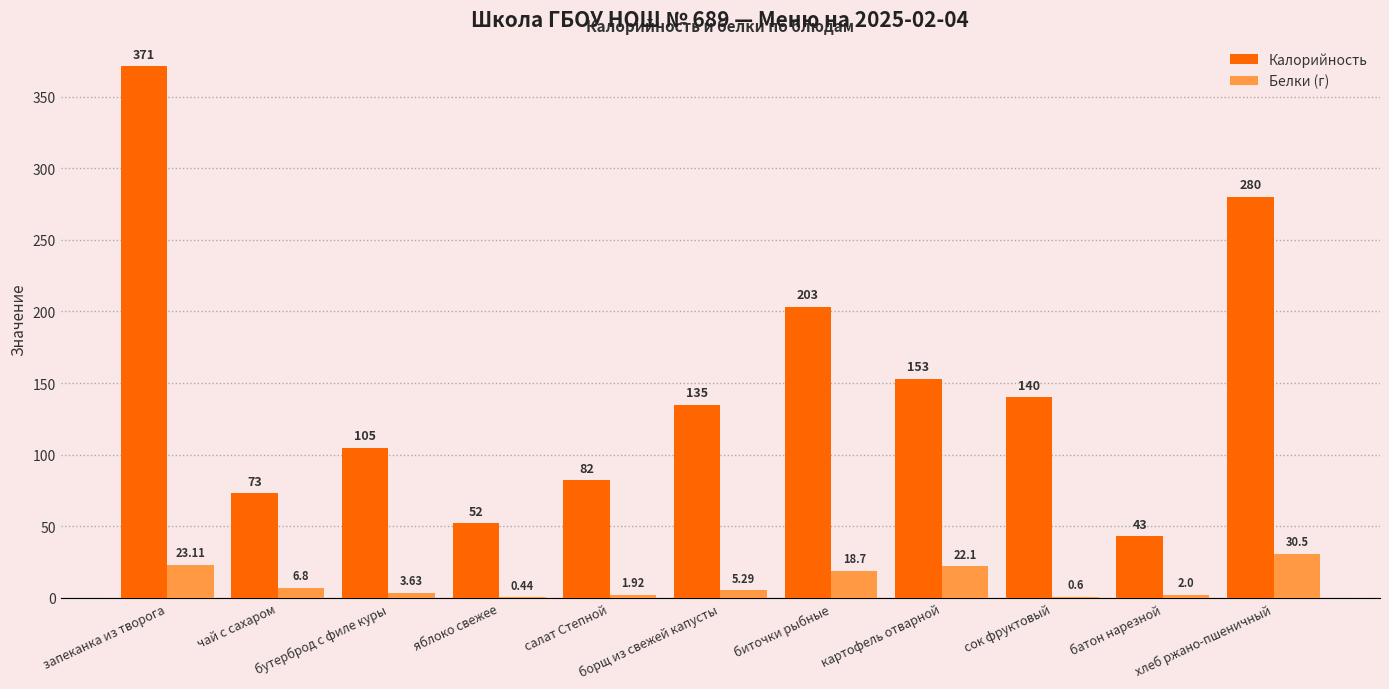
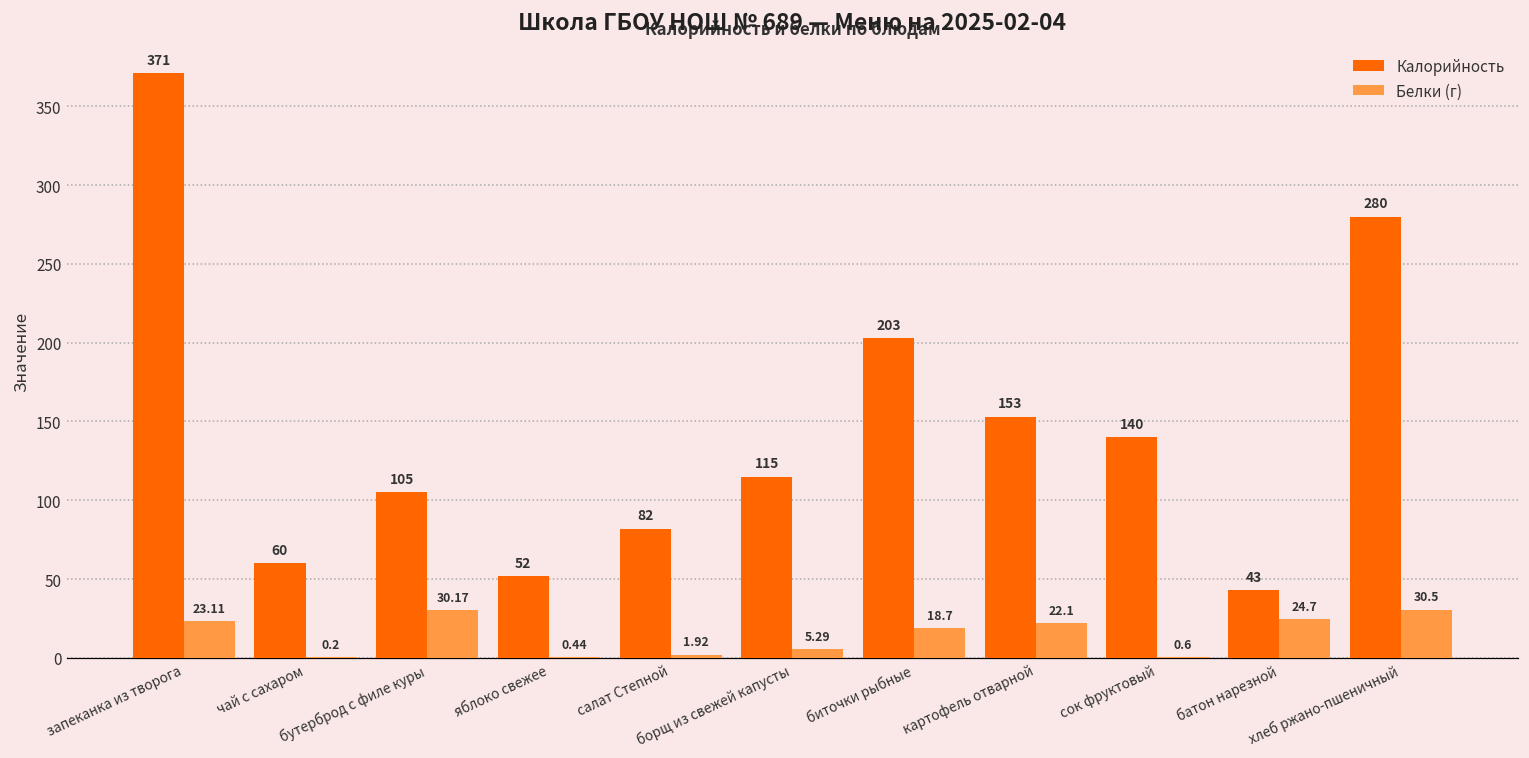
Калорийность, чай с сахаром: 73 -> 60
Белки (г), чай с сахаром: 6.8 -> 0.2
Белки (г), бутерброд с филе куры: 3.63 -> 30.17
Калорийность, борщ из свежей капусты: 135 -> 115
Белки (г), батон нарезной: 2.0 -> 24.7
